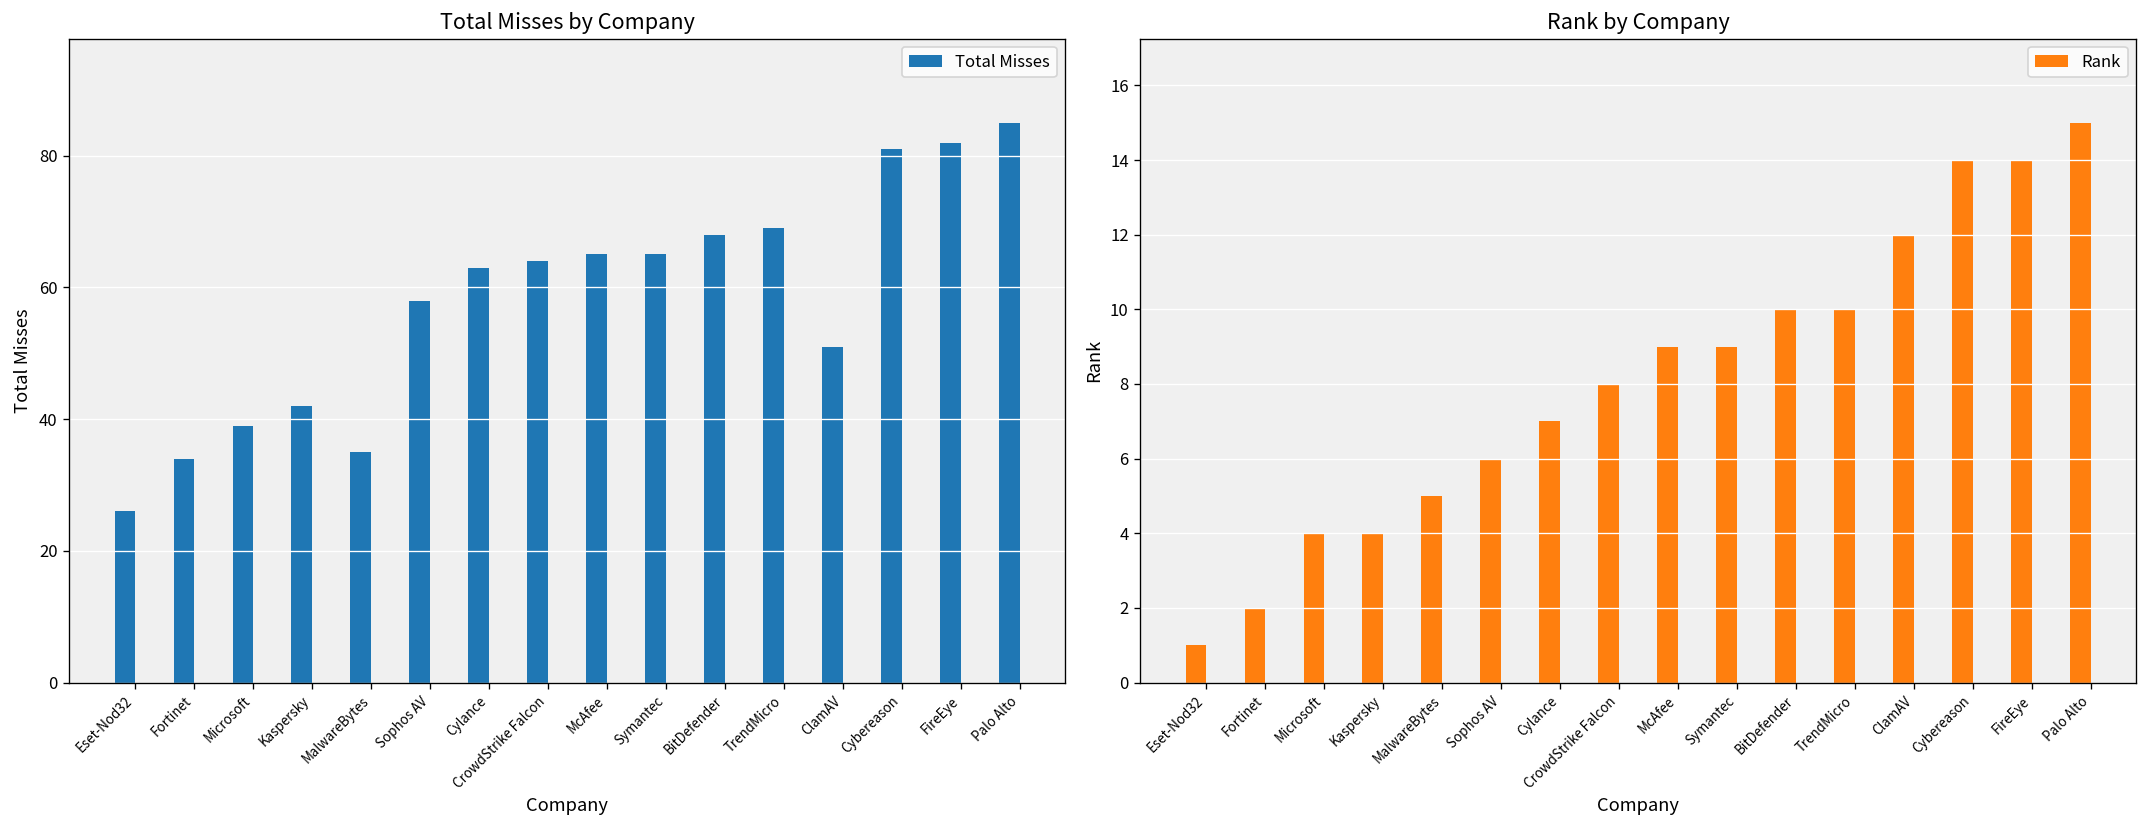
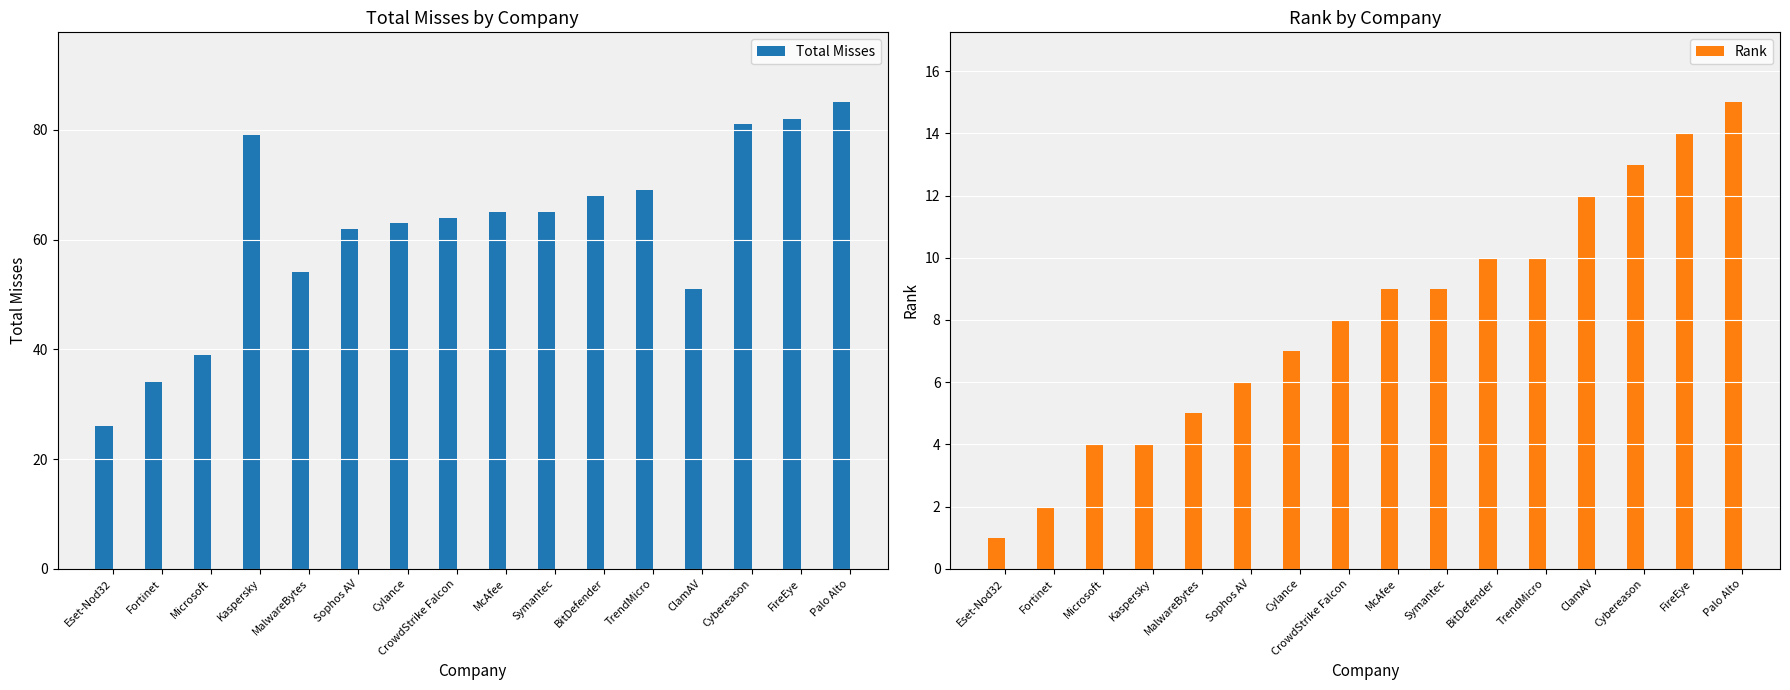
Total Misses by Company, Kaspersky: 42 -> 79
Total Misses by Company, MalwareBytes: 35 -> 54
Total Misses by Company, Sophos AV: 58 -> 62
Rank by Company, Cybereason: 14 -> 13
